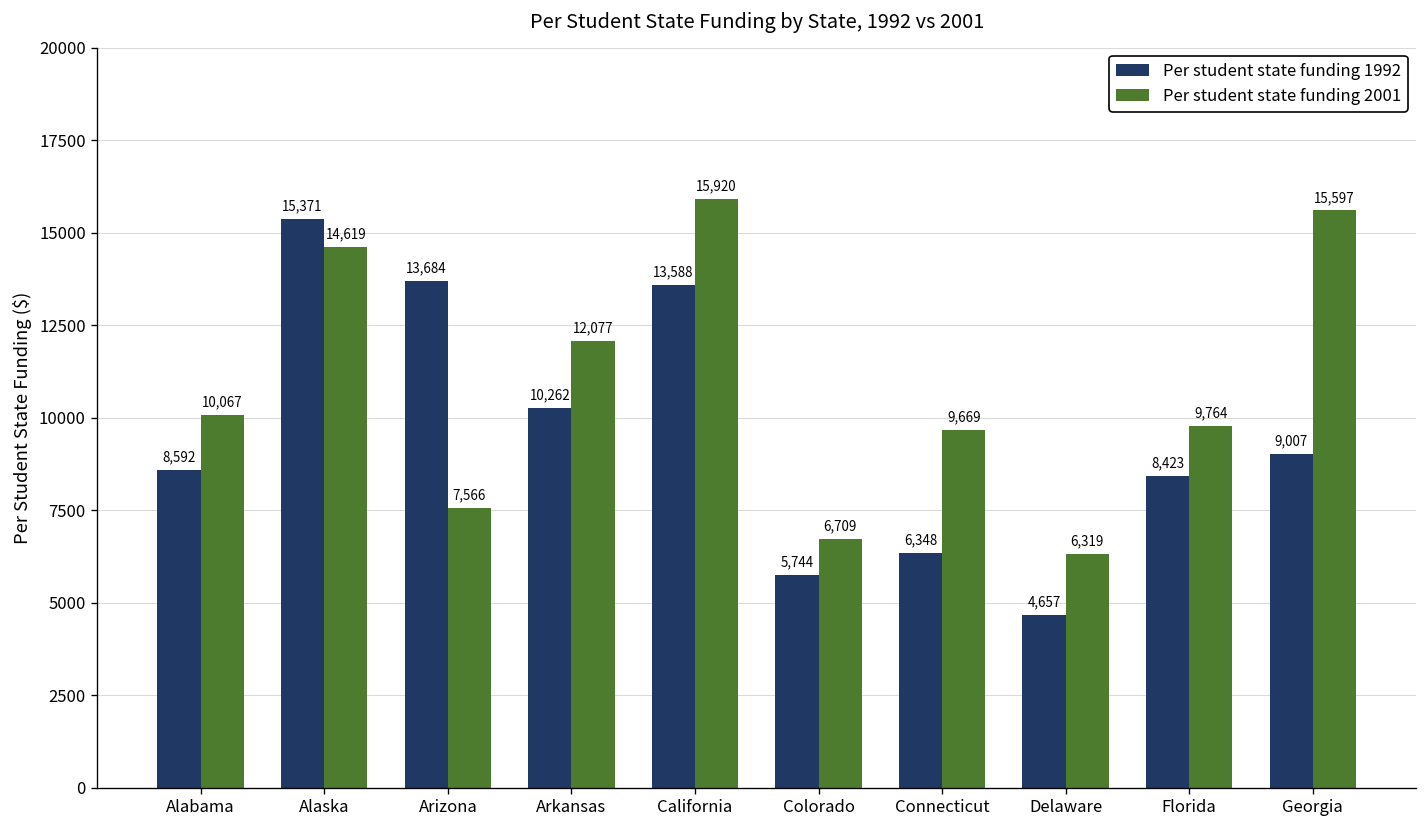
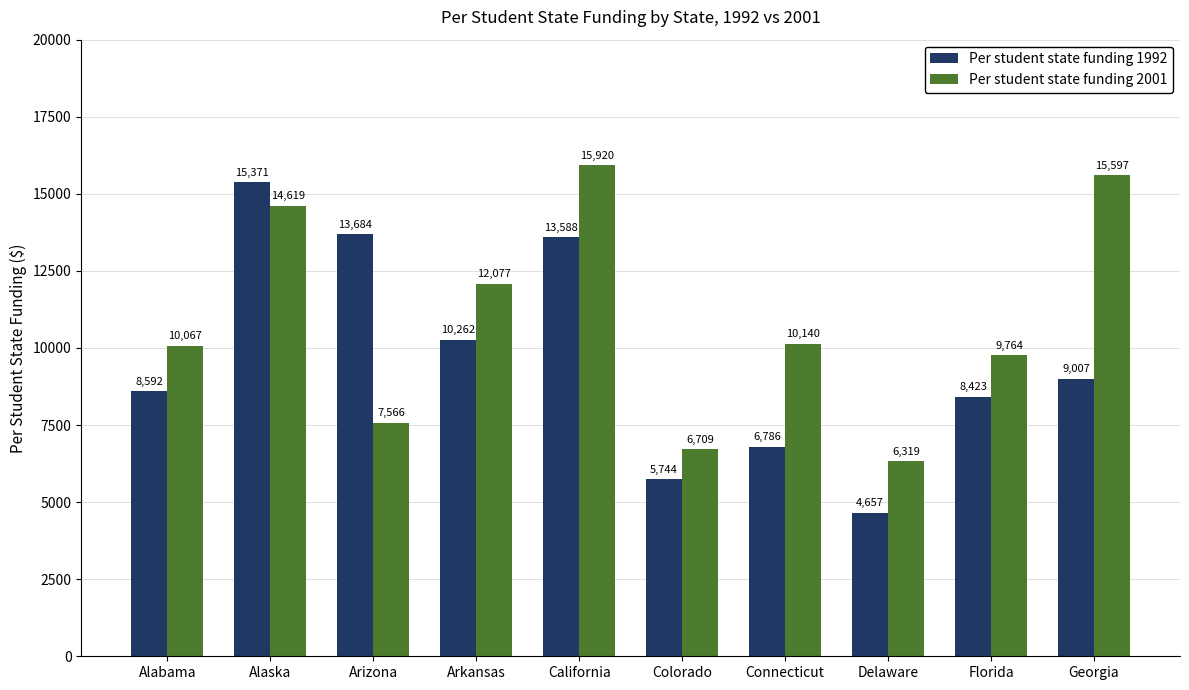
Per student state funding 1992, Connecticut: 6,348 -> 6,786
Per student state funding 2001, Connecticut: 9,669 -> 10,140
